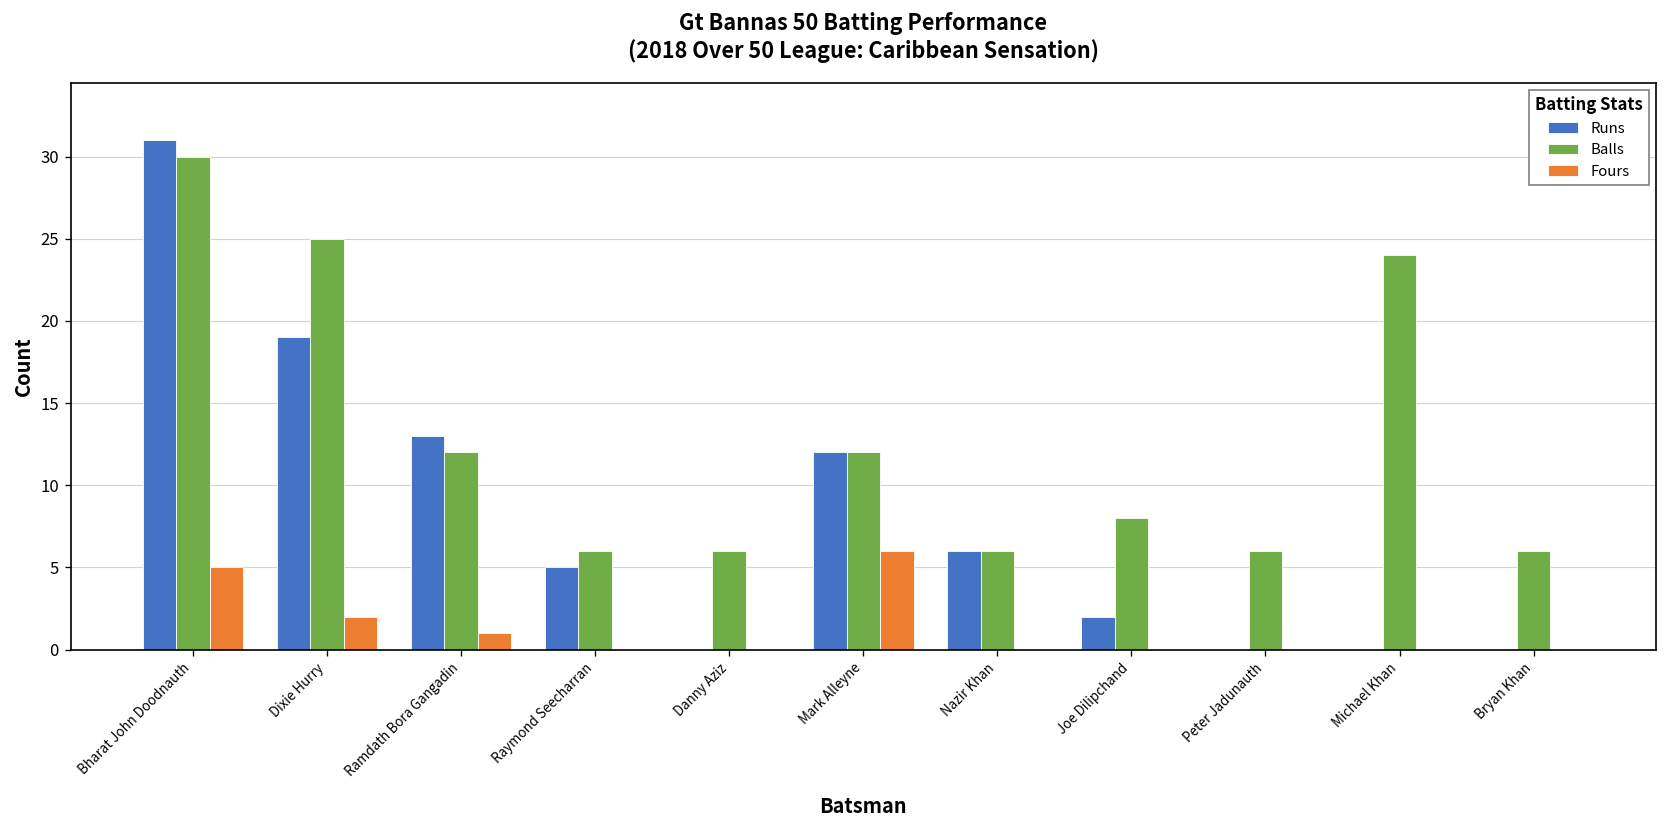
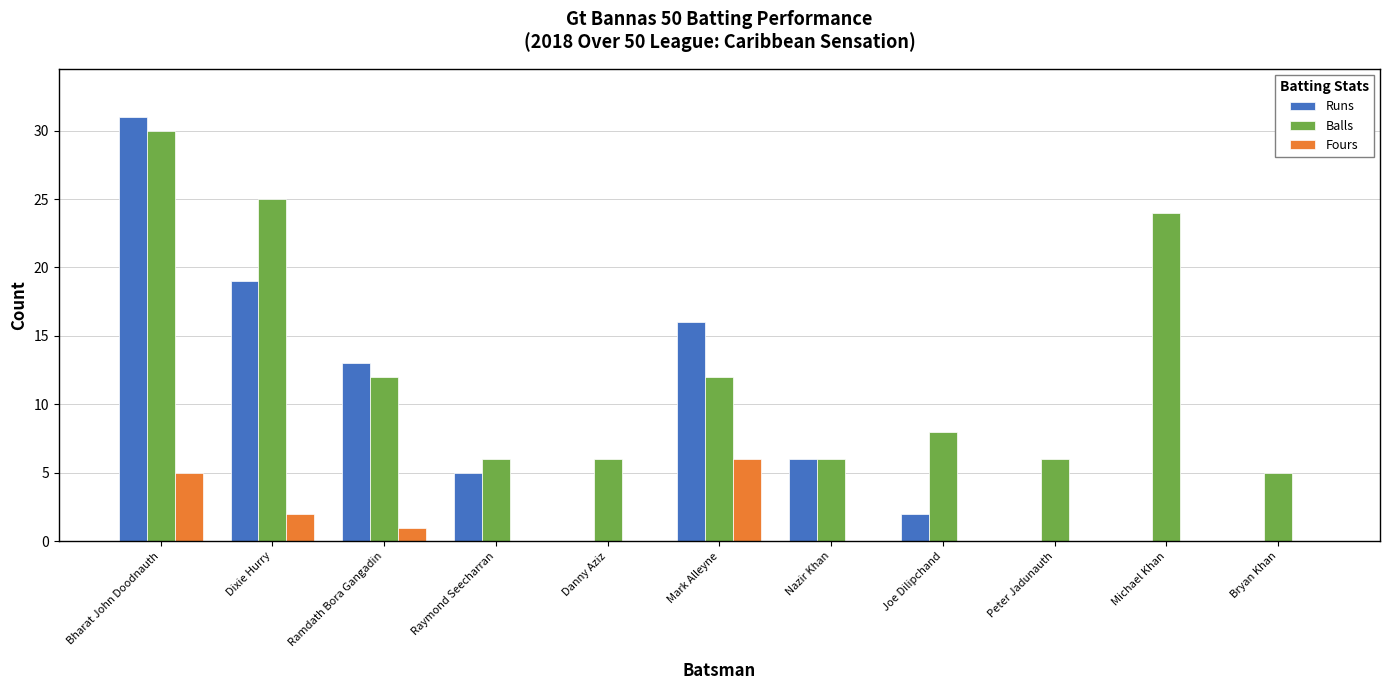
Runs, Mark Alleyne: 12 -> 16
Balls, Bryan Khan: 6 -> 5
